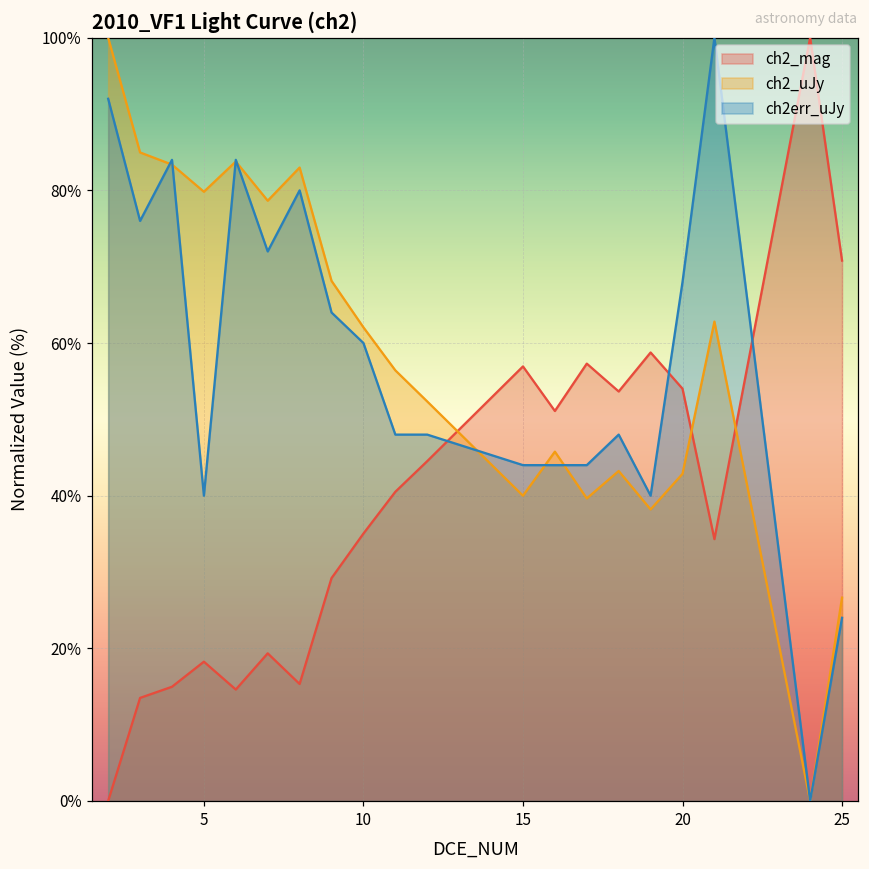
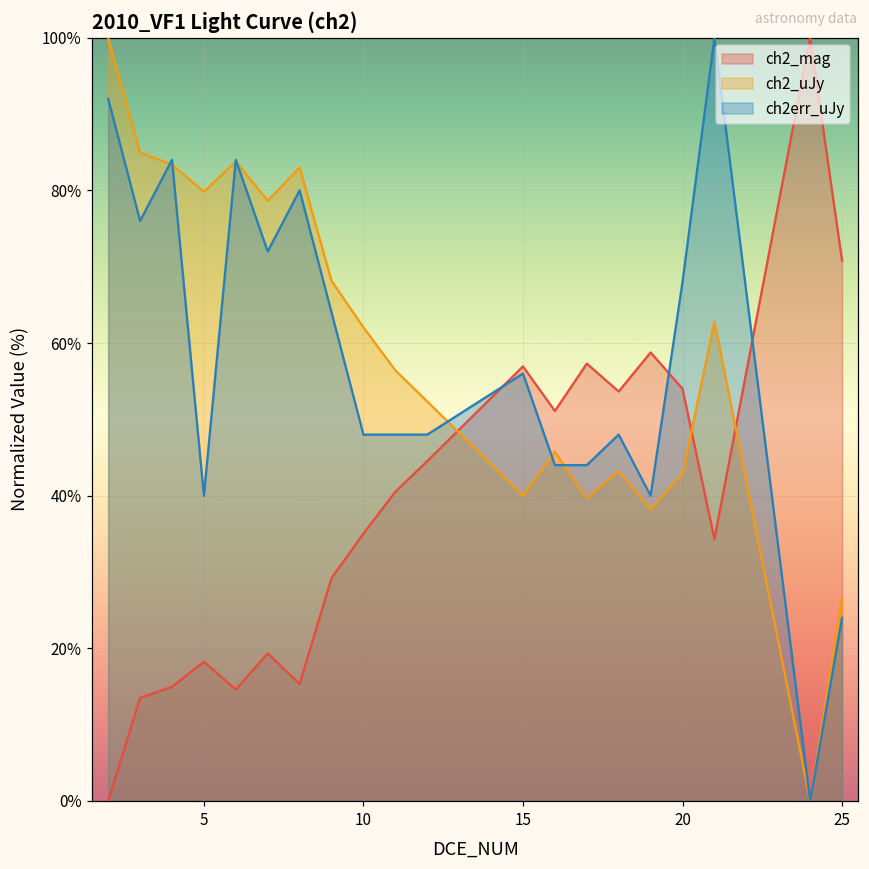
ch2err_uJy, 10: 60% -> 48%
ch2err_uJy, 15: 44% -> 56%
